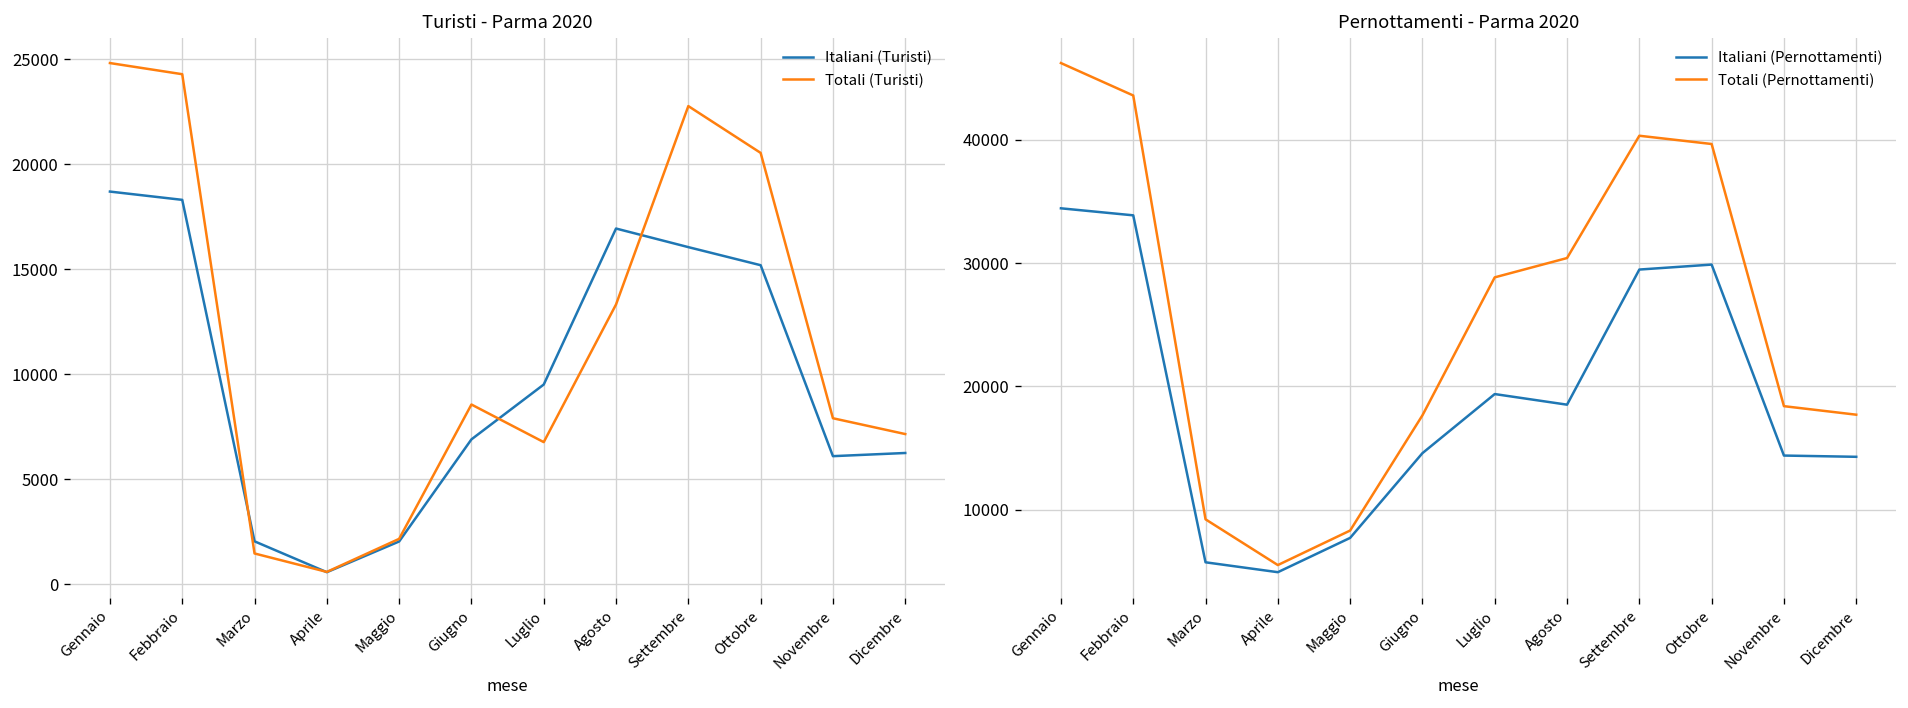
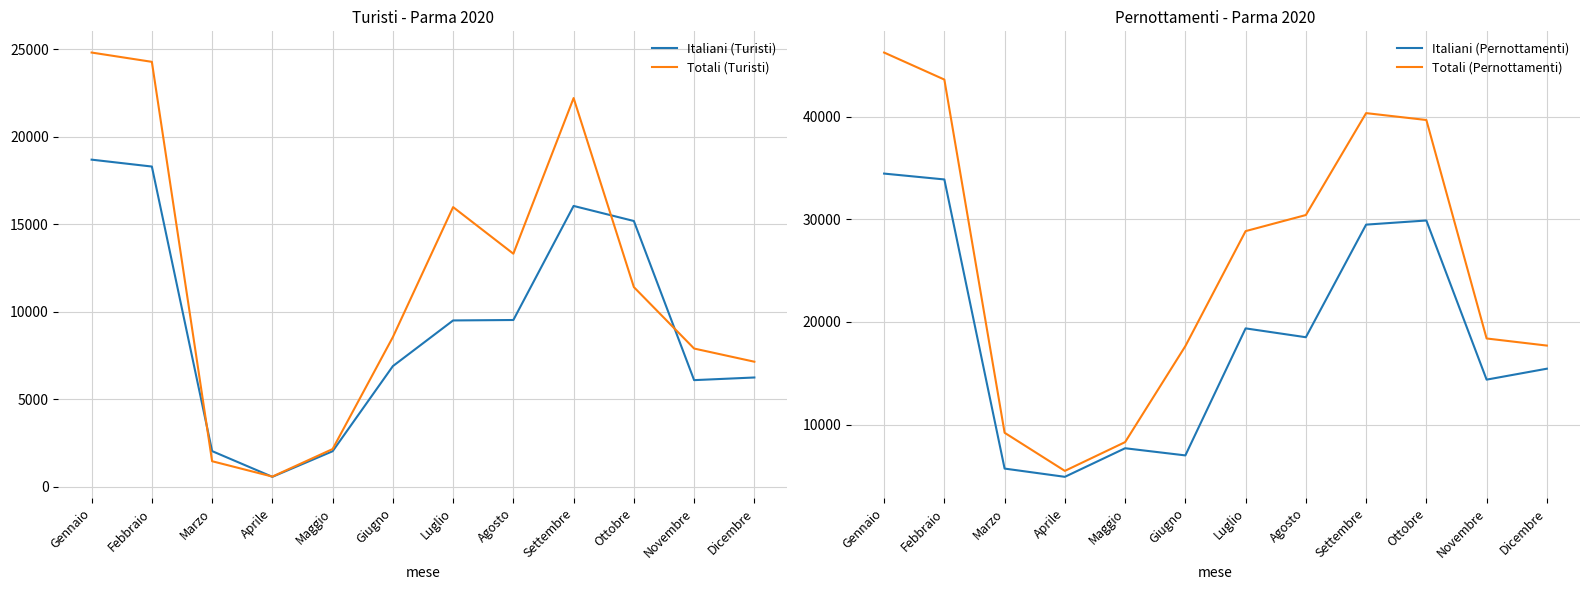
Turisti - Parma 2020, Totali (Turisti), Luglio: 6800 -> 16000
Turisti - Parma 2020, Italiani (Turisti), Agosto: 16900 -> 9500
Turisti - Parma 2020, Totali (Turisti), Settembre: 22800 -> 22200
Turisti - Parma 2020, Totali (Turisti), Ottobre: 20500 -> 11400
Pernottamenti - Parma 2020, Italiani (Pernottamenti), Giugno: 14600 -> 7000
Pernottamenti - Parma 2020, Italiani (Pernottamenti), Dicembre: 14300 -> 15400
